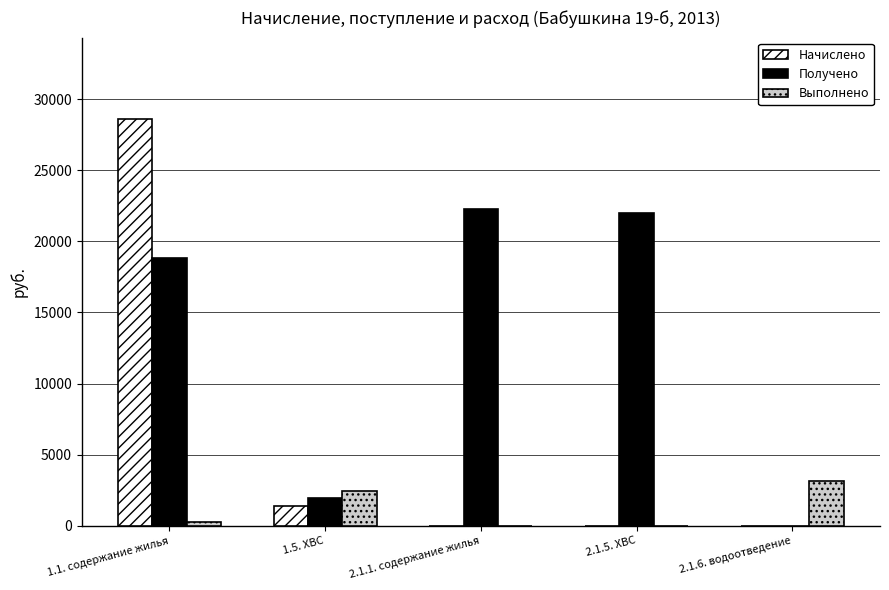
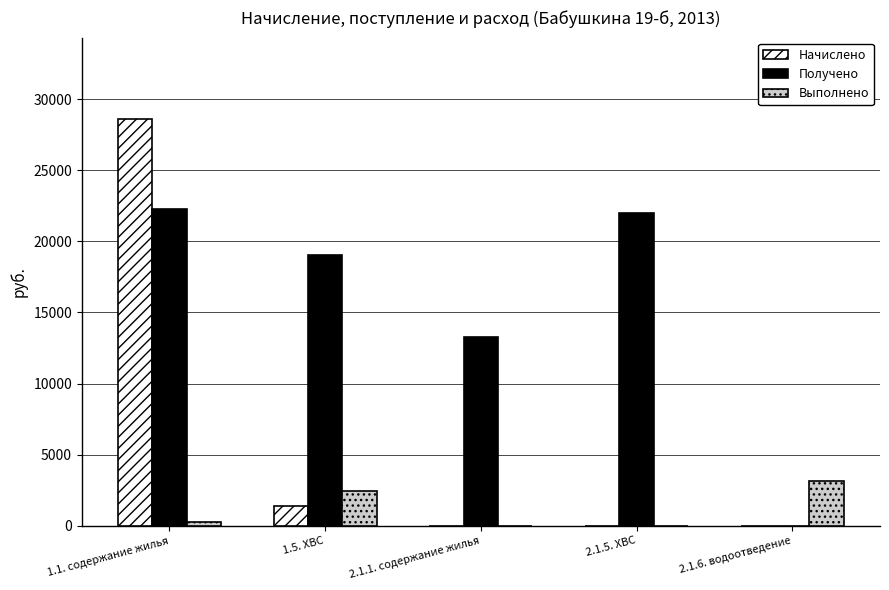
Получено, 1.1. содержание жилья: 18800 -> 22300
Получено, 1.5. ХВС: 2000 -> 19000
Получено, 2.1.1. содержание жилья: 22300 -> 13300
